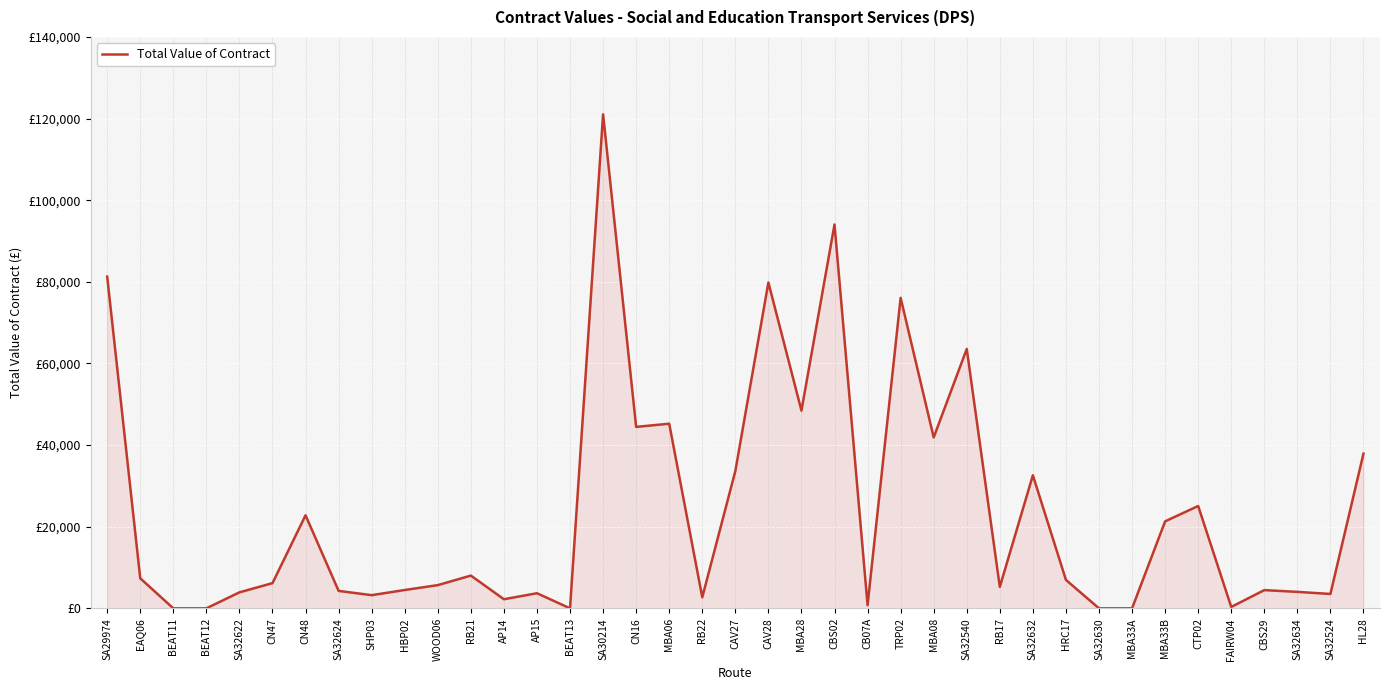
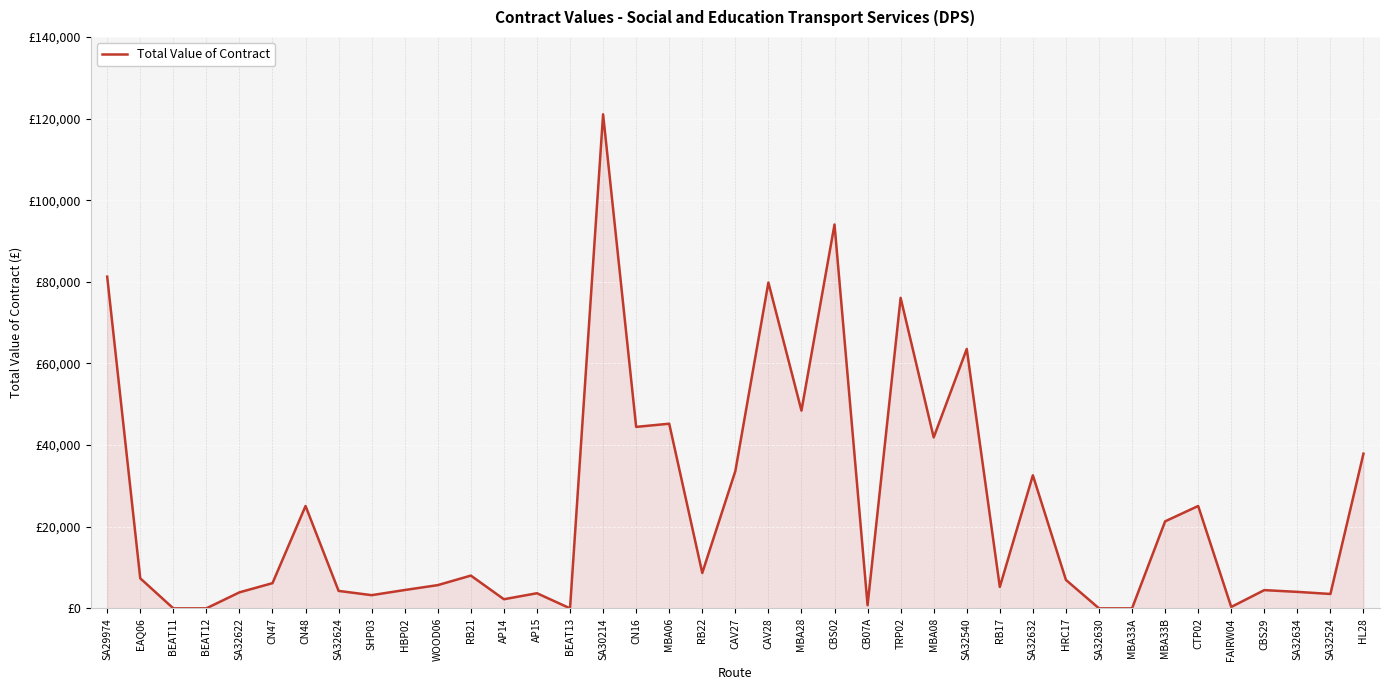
CN48: £23,000 -> £25,000
RB22: £3,000 -> £9,000
